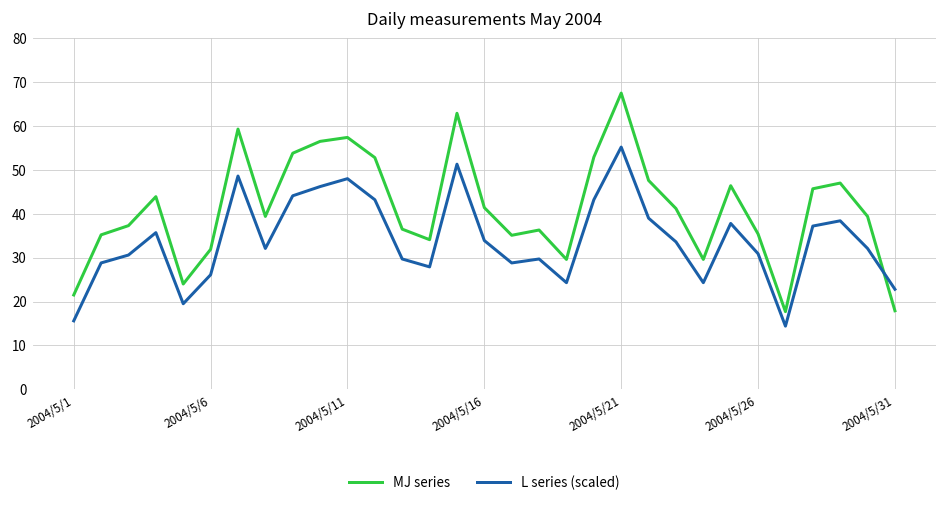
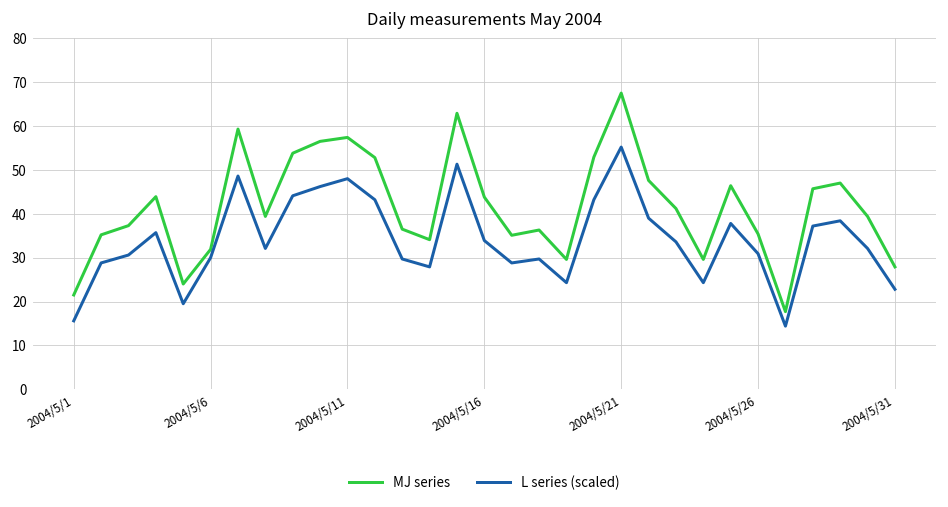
L series (scaled), 2004/5/6: 26 -> 30
MJ series, 2004/5/16: 41 -> 44
MJ series, 2004/5/31: 18 -> 28
